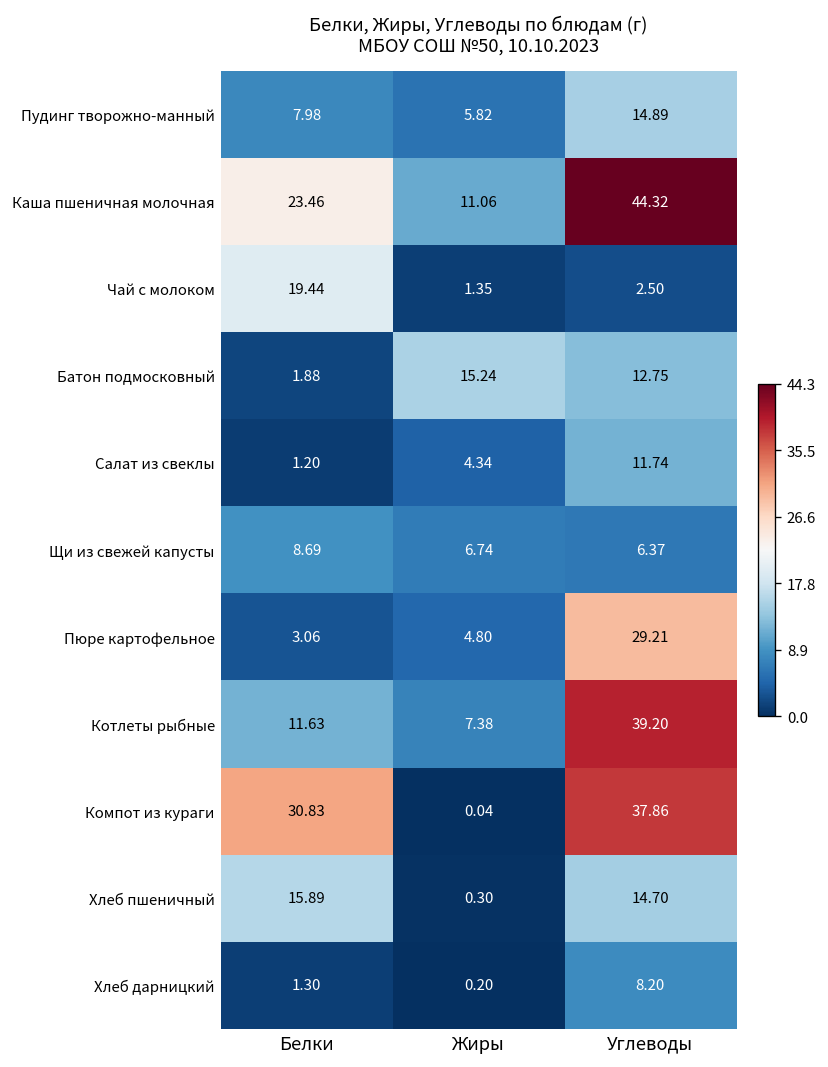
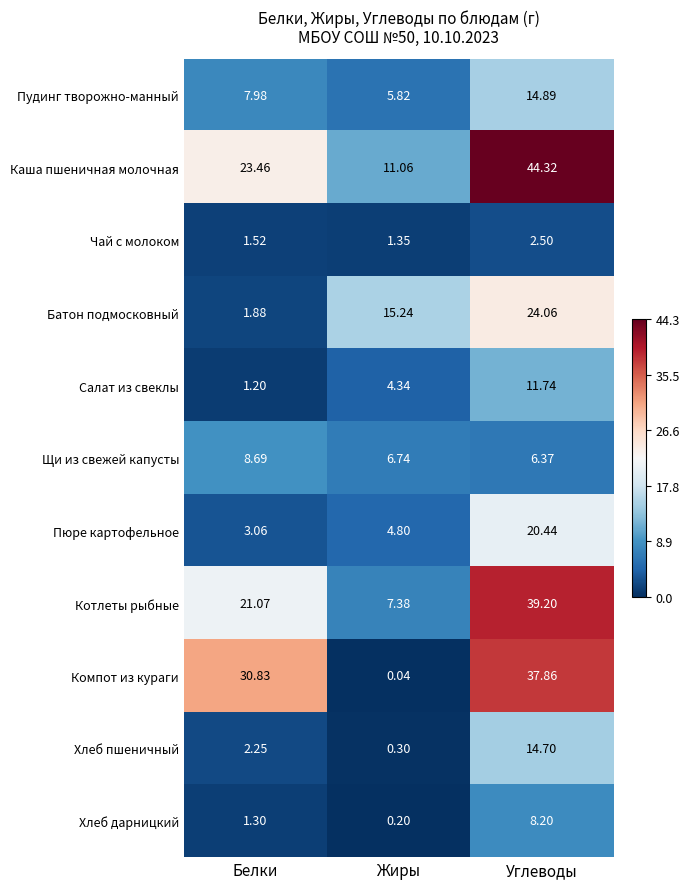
Чай с молоком, Белки: 19.44 -> 1.52
Батон подмосковный, Углеводы: 12.75 -> 24.06
Пюре картофельное, Углеводы: 29.21 -> 20.44
Котлеты рыбные, Белки: 11.63 -> 21.07
Хлеб пшеничный, Белки: 15.89 -> 2.25
